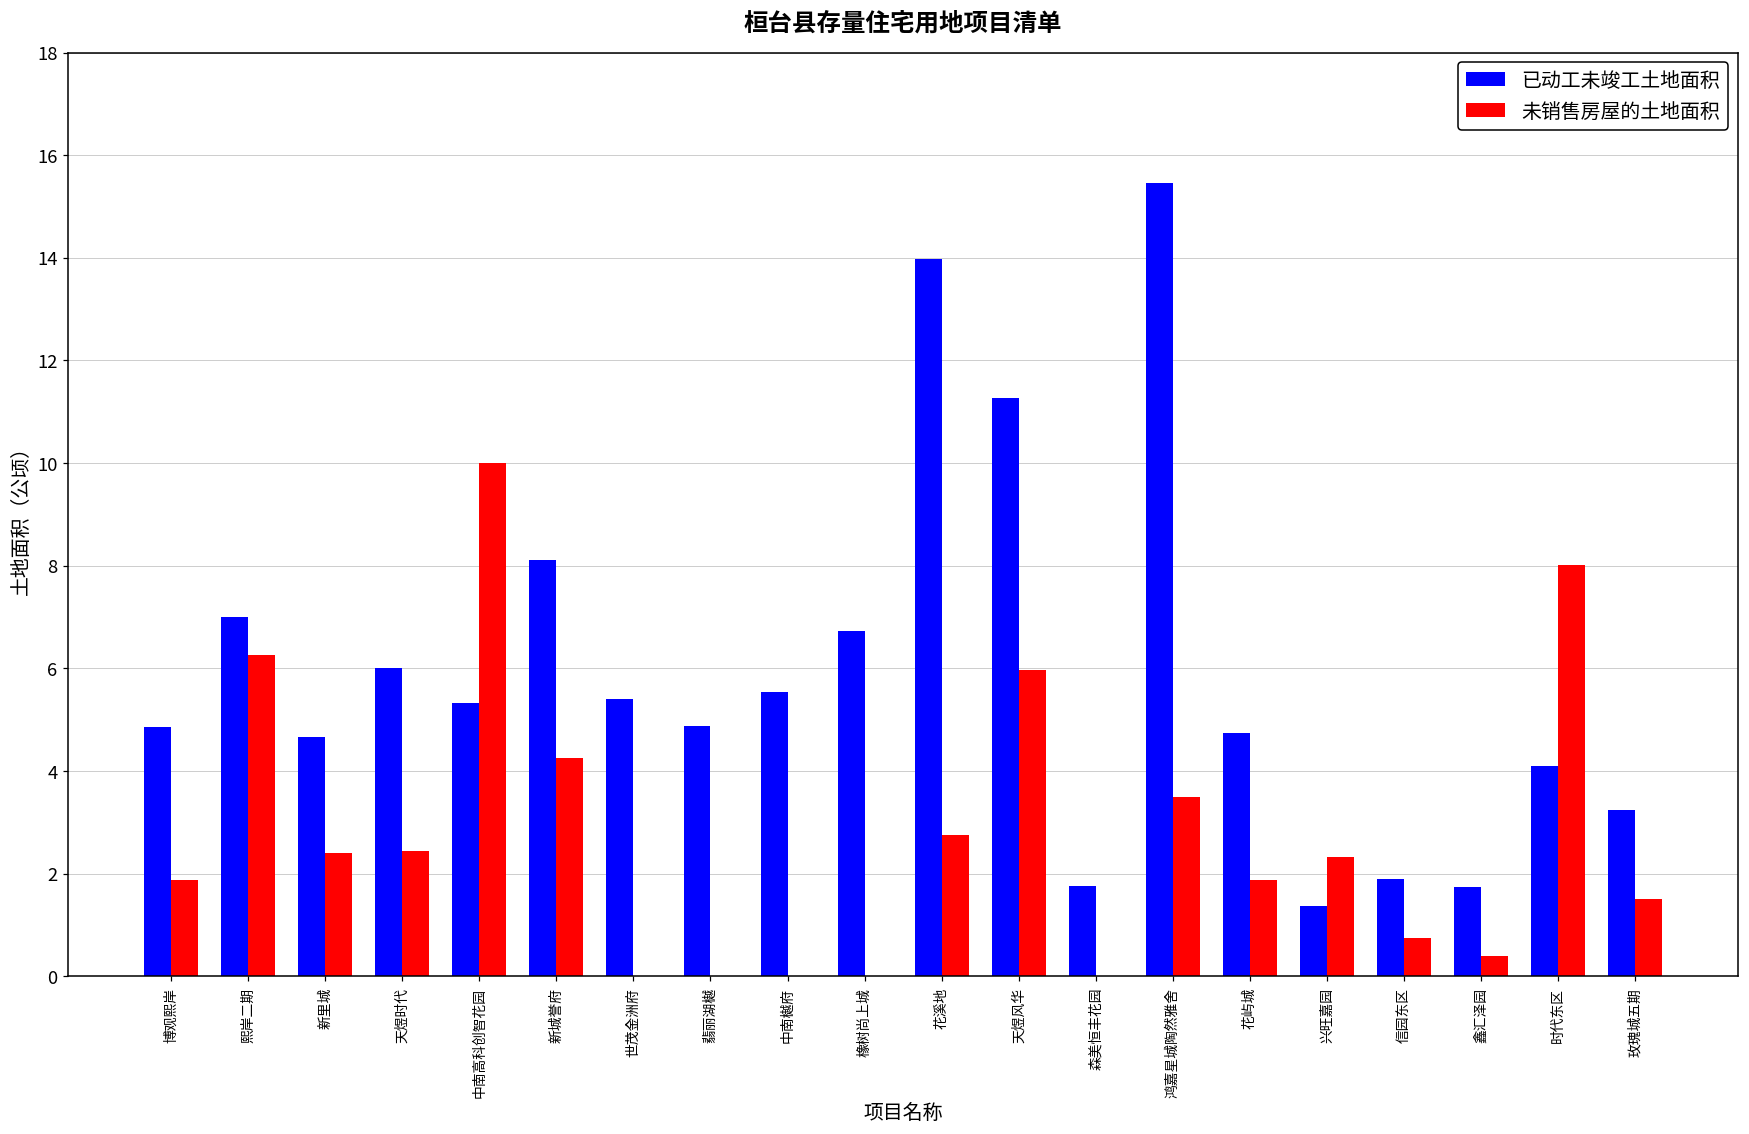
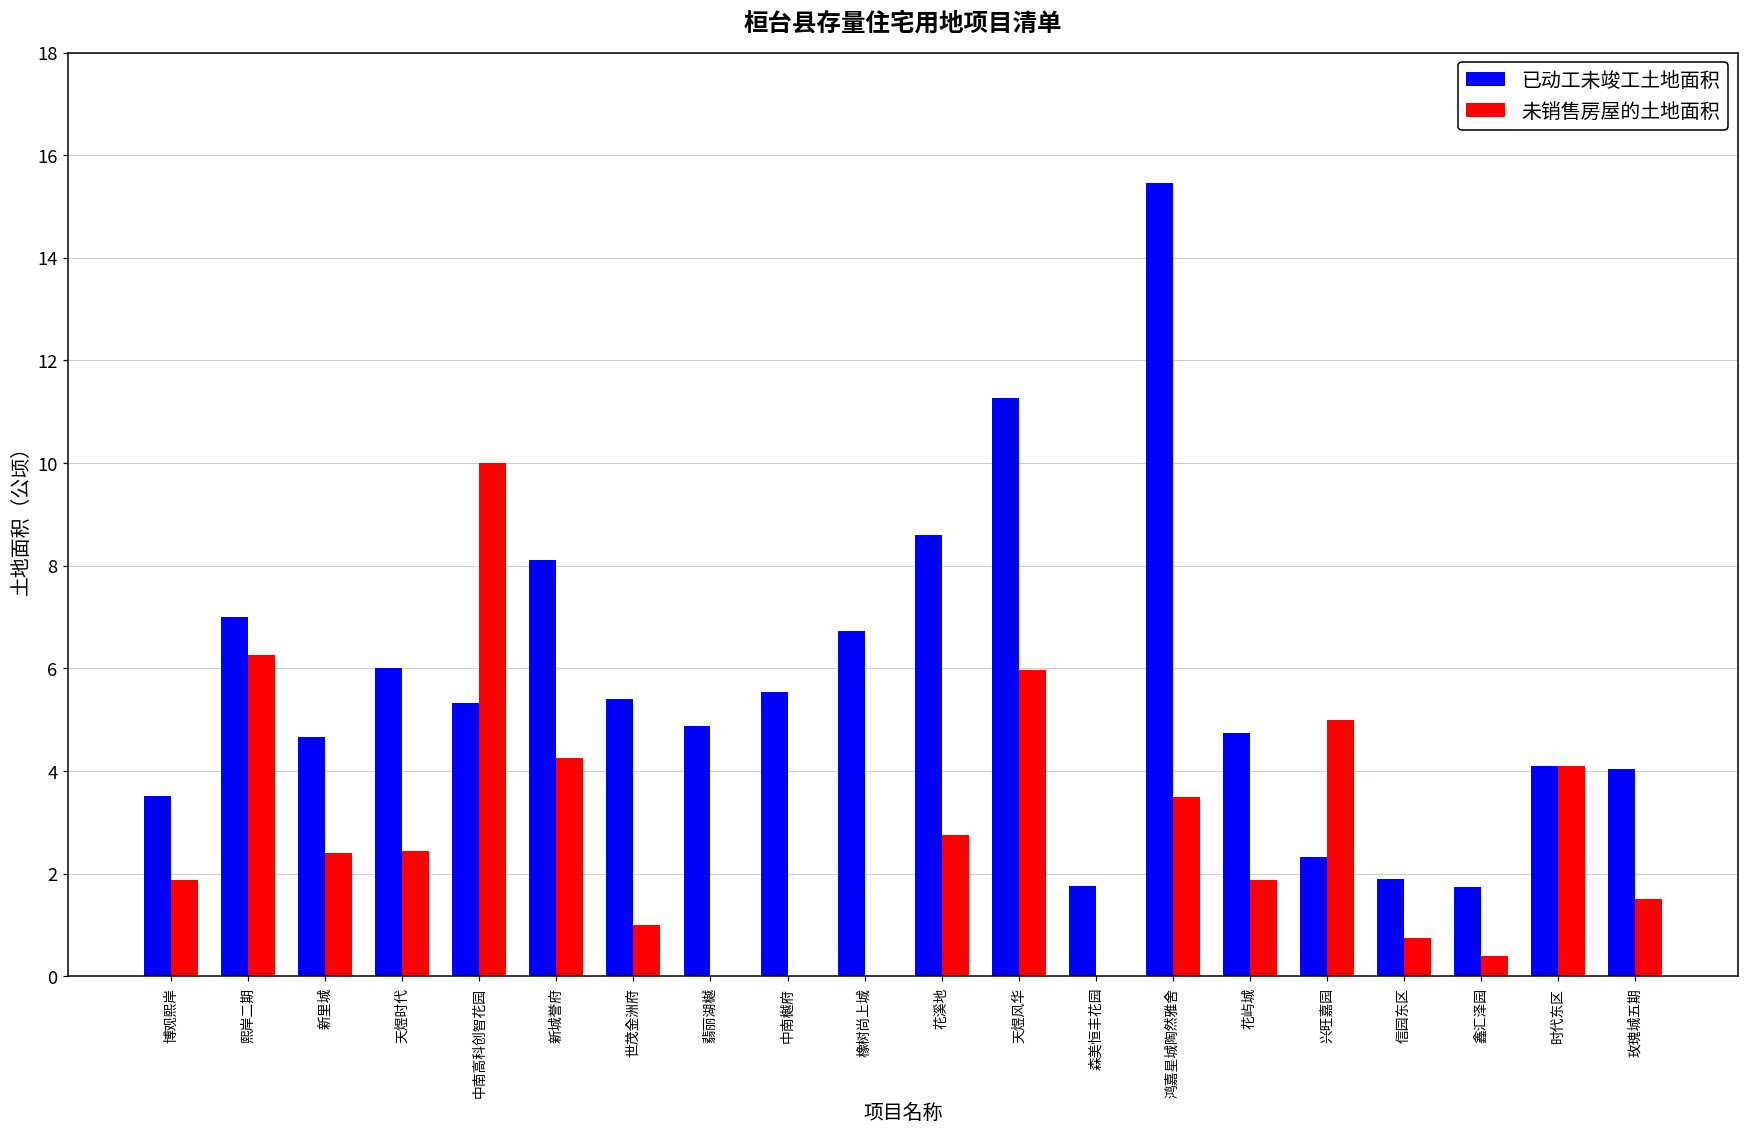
已动工未竣工土地面积, 博观熙岸: 4.9 -> 3.5
未销售房屋的土地面积, 世茂金洲府: 0 -> 1
已动工未竣工土地面积, 花溪地: 14.0 -> 8.6
已动工未竣工土地面积, 兴旺嘉园: 1.4 -> 2.3
未销售房屋的土地面积, 兴旺嘉园: 2.3 -> 5.0
未销售房屋的土地面积, 时代东区: 8.0 -> 4.1
已动工未竣工土地面积, 玫瑰城五期: 3.2 -> 4.0
